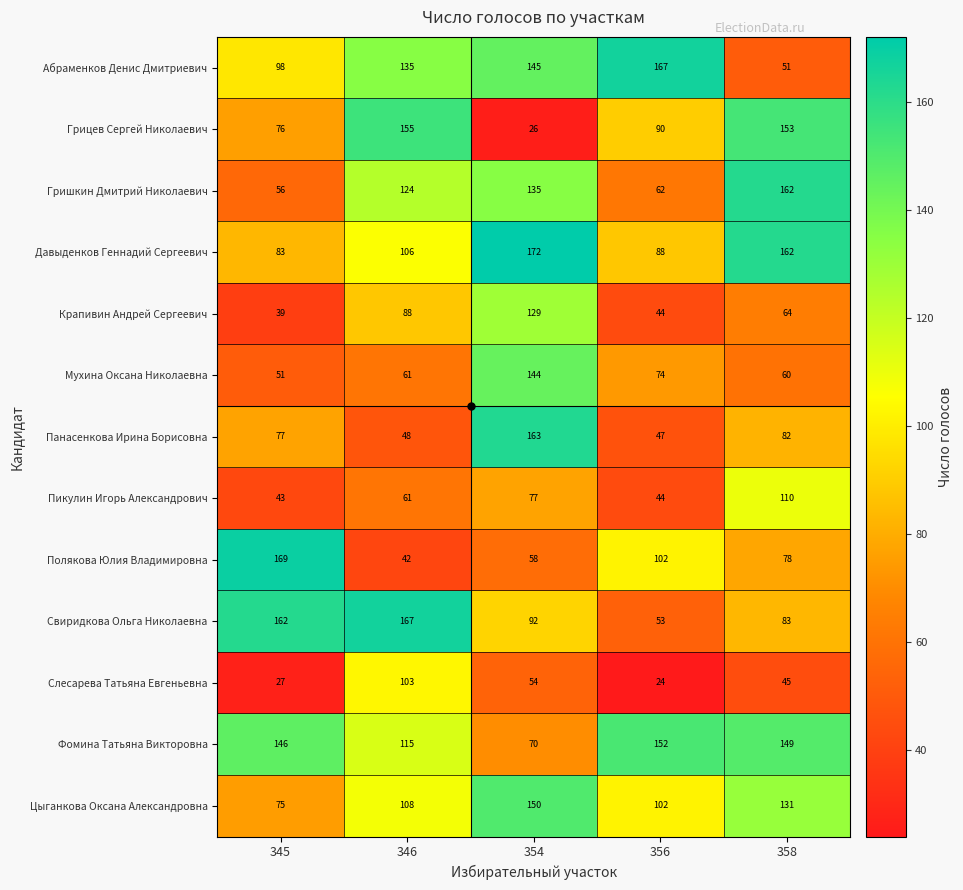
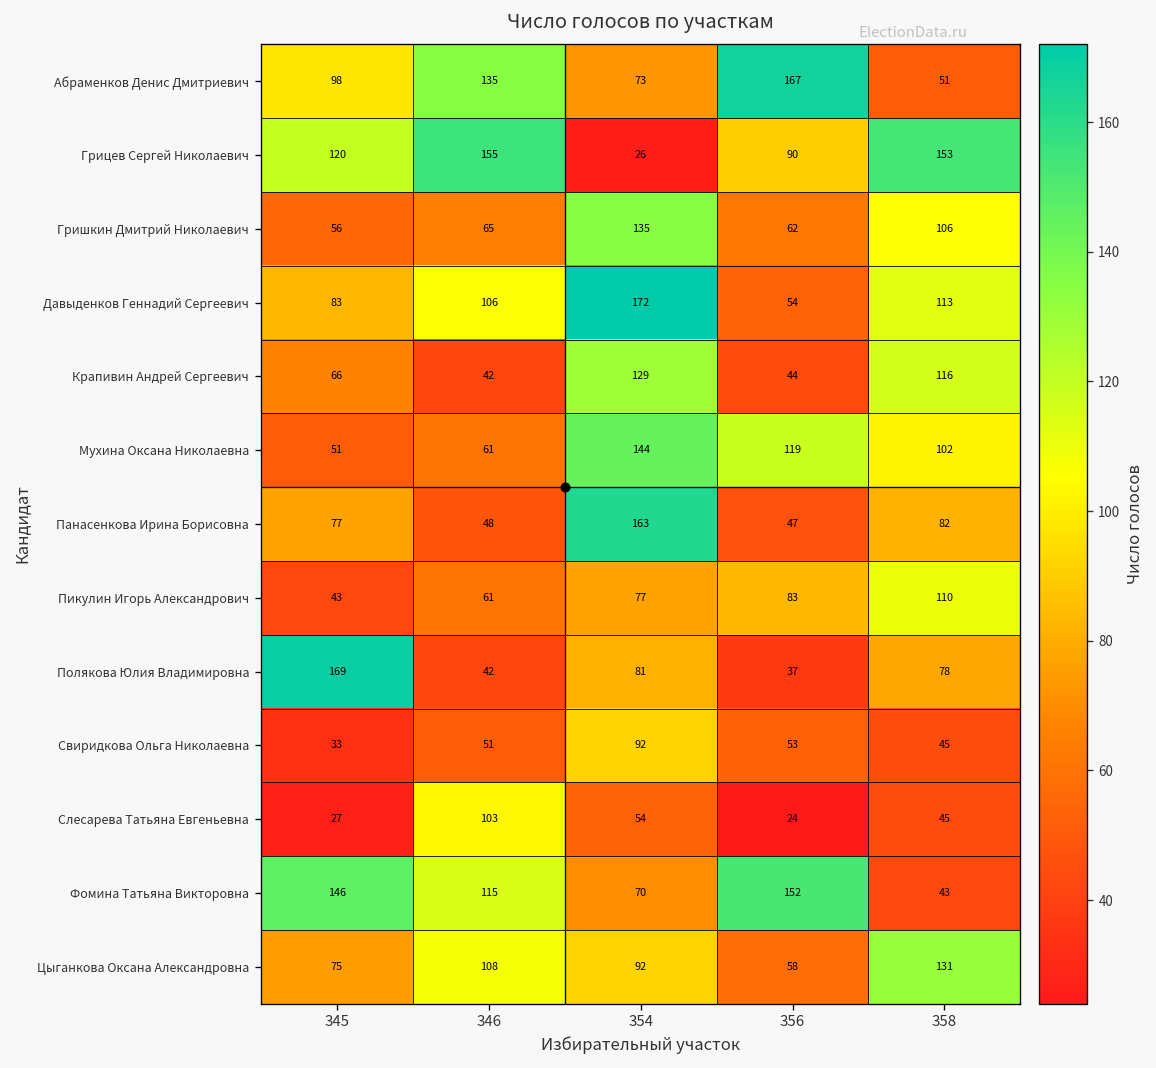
Абраменков Денис Дмитриевич, 354: 145 -> 73
Грицев Сергей Николаевич, 345: 76 -> 120
Гришкин Дмитрий Николаевич, 346: 124 -> 65
Гришкин Дмитрий Николаевич, 358: 162 -> 106
Давыденков Геннадий Сергеевич, 356: 88 -> 54
Давыденков Геннадий Сергеевич, 358: 162 -> 113
Крапивин Андрей Сергеевич, 345: 39 -> 66
Крапивин Андрей Сергеевич, 346: 88 -> 42
Крапивин Андрей Сергеевич, 358: 64 -> 116
Мухина Оксана Николаевна, 356: 74 -> 119
Мухина Оксана Николаевна, 358: 60 -> 102
Пикулин Игорь Александрович, 356: 44 -> 83
Полякова Юлия Владимировна, 354: 58 -> 81
Полякова Юлия Владимировна, 356: 102 -> 37
Свиридкова Ольга Николаевна, 345: 162 -> 33
Свиридкова Ольга Николаевна, 346: 167 -> 51
Свиридкова Ольга Николаевна, 358: 83 -> 45
Фомина Татьяна Викторовна, 358: 149 -> 43
Цыганкова Оксана Александровна, 354: 150 -> 92
Цыганкова Оксана Александровна, 356: 102 -> 58
